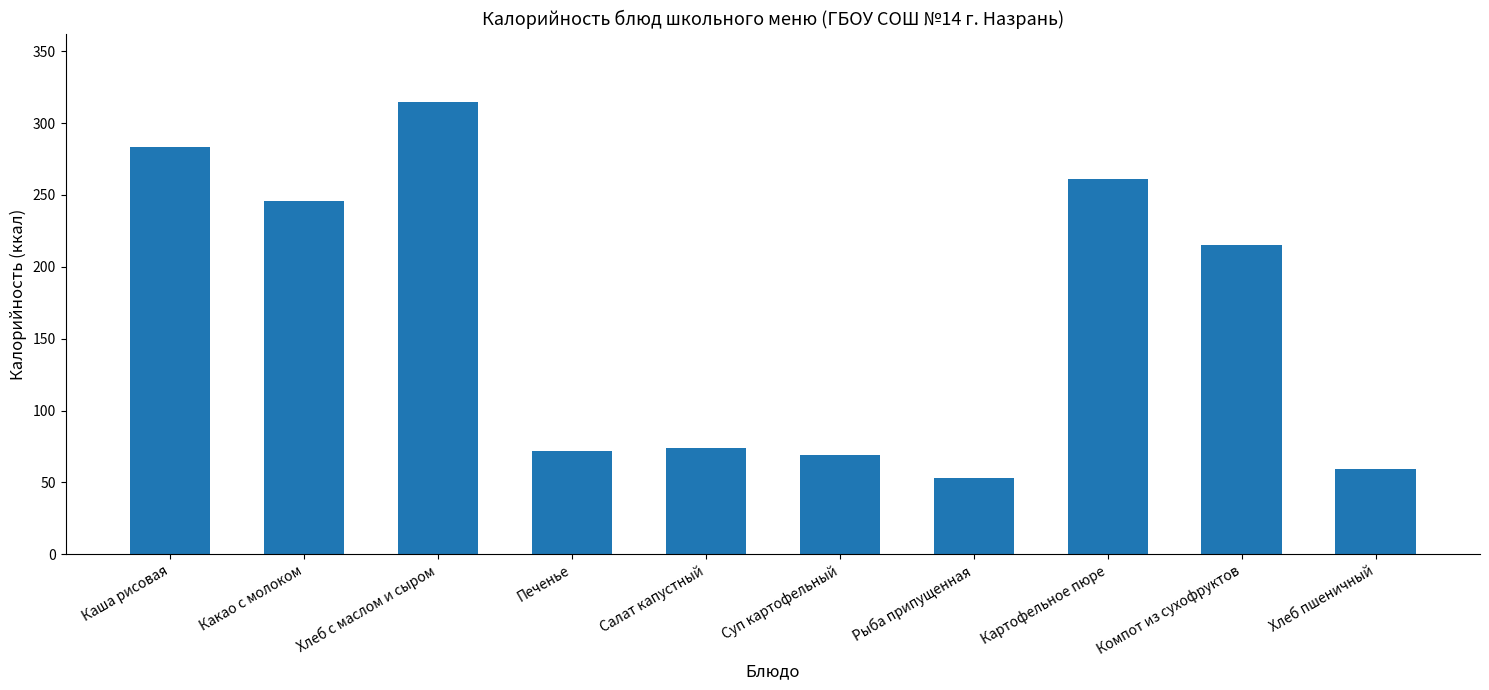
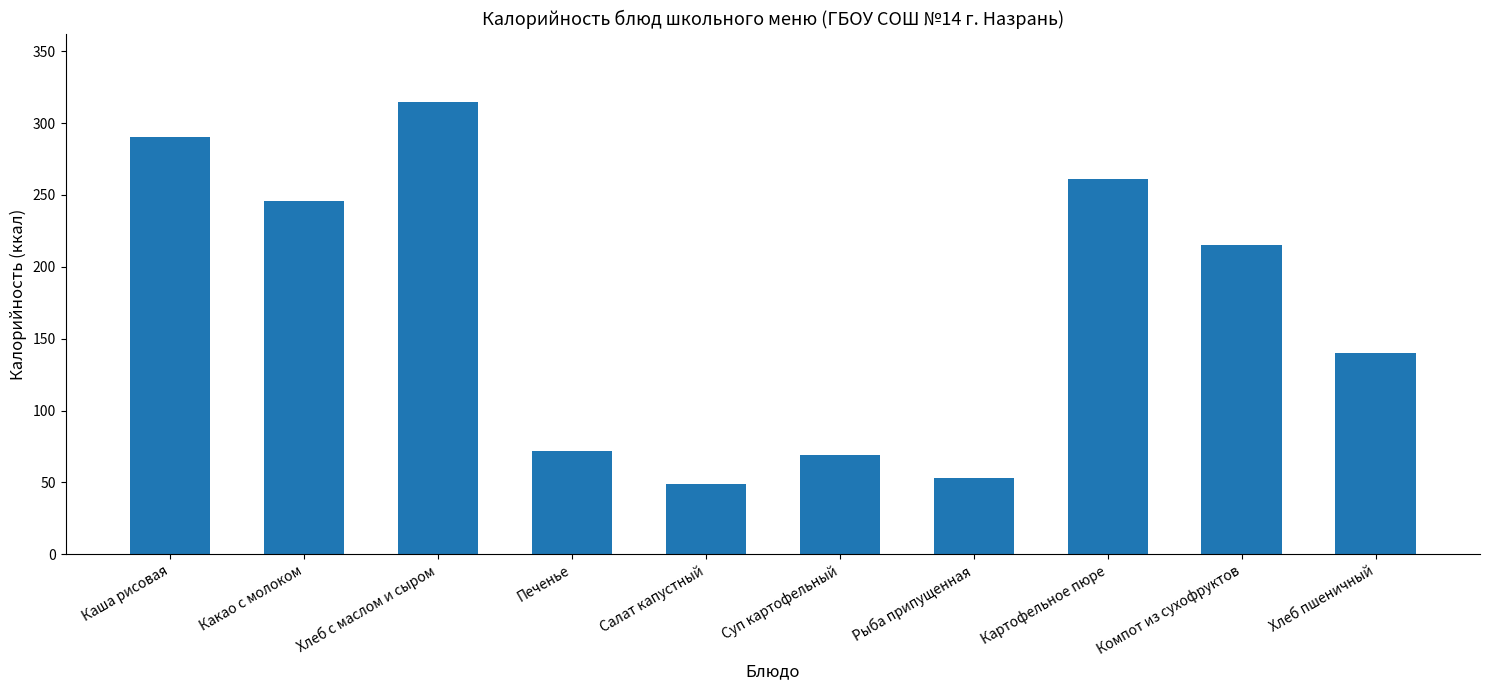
Каша рисовая: 283 -> 290
Салат капустный: 74 -> 49
Хлеб пшеничный: 59 -> 140
